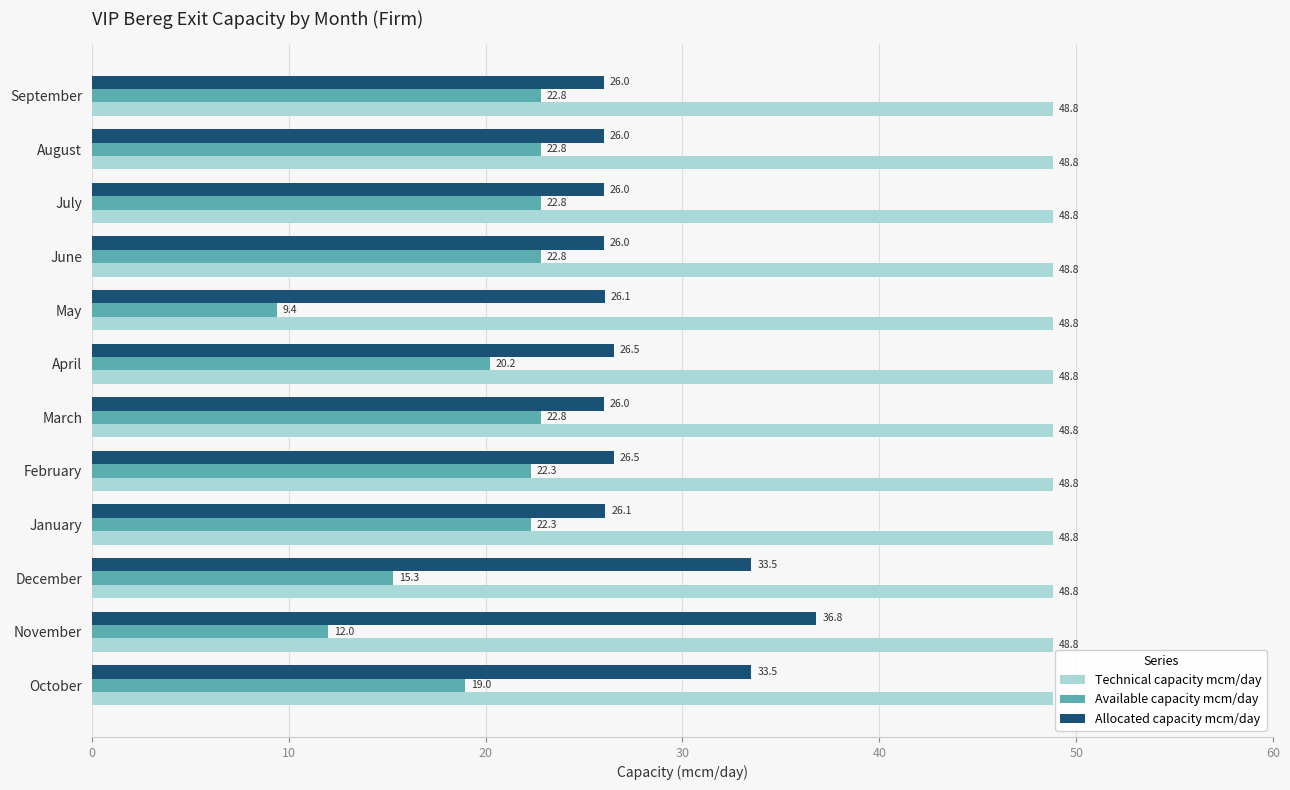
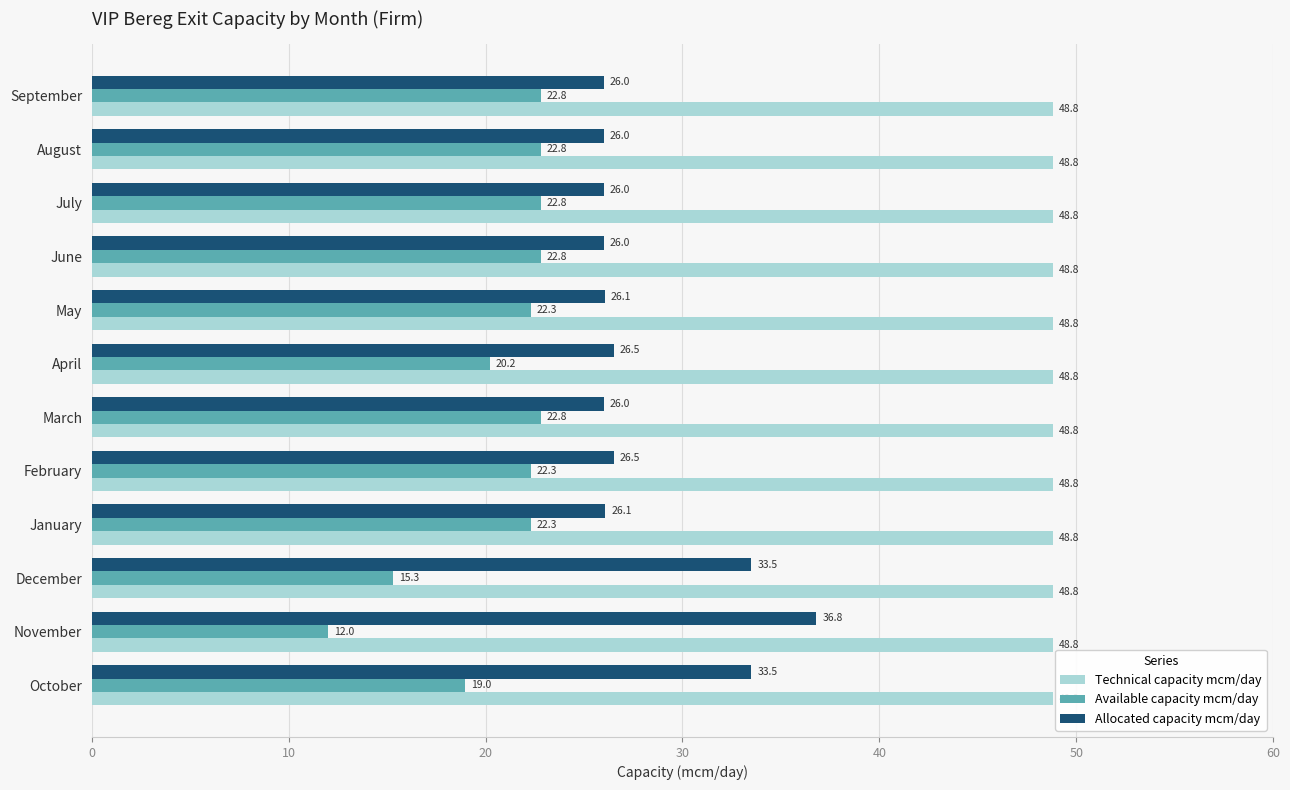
Available capacity mcm/day, May: 9.4 -> 22.3
